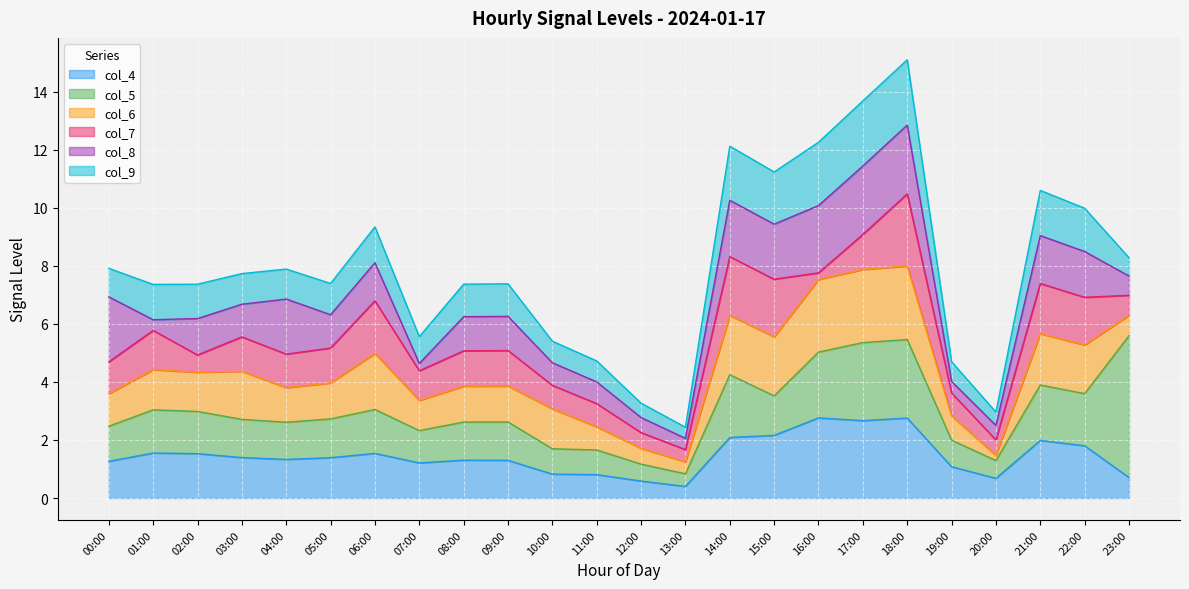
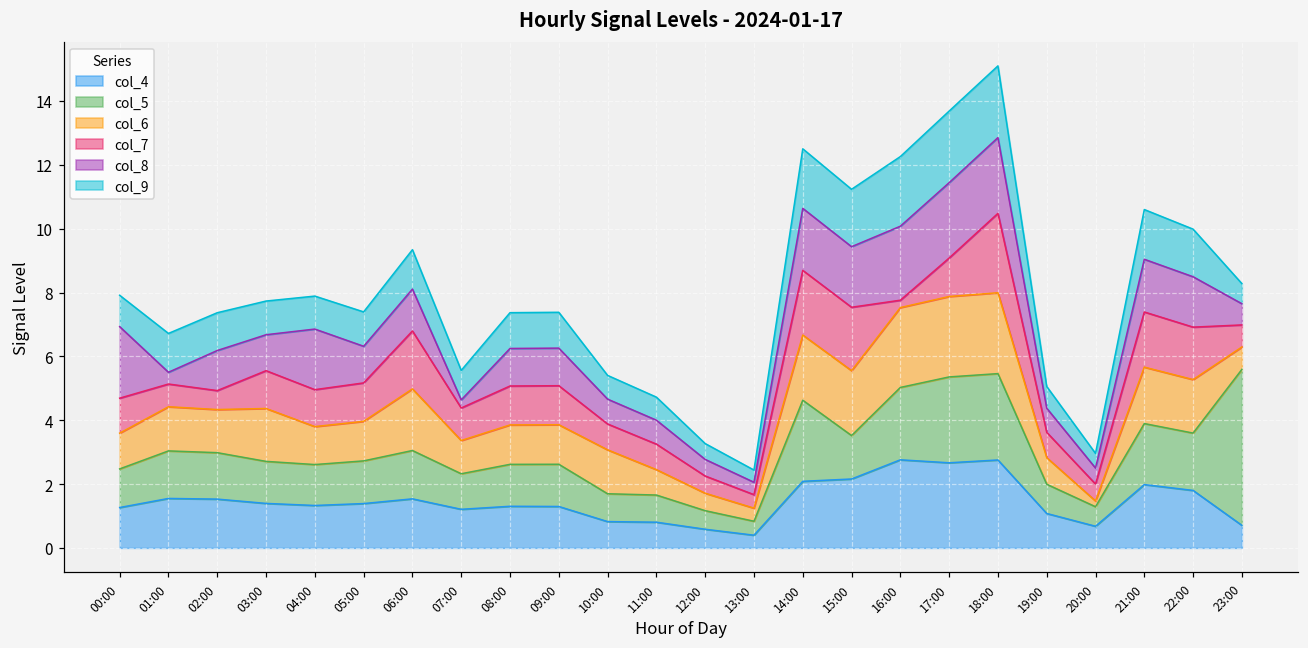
col_7, 01:00: 1.4 -> 0.7
col_5, 14:00: 2.2 -> 2.5
col_8, 19:00: 0.4 -> 0.8
